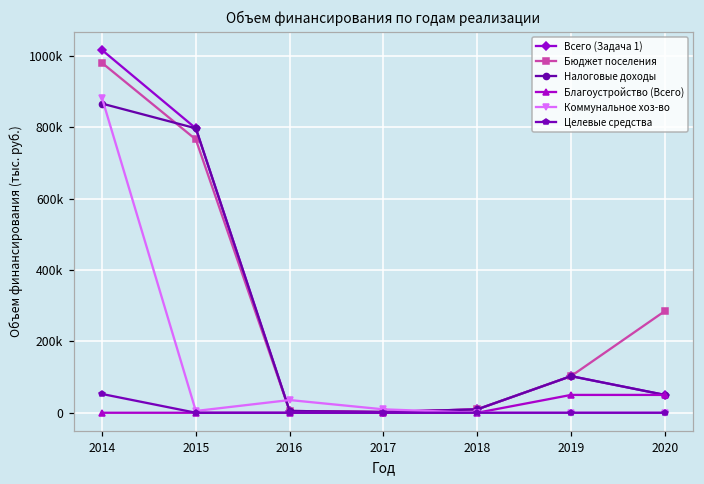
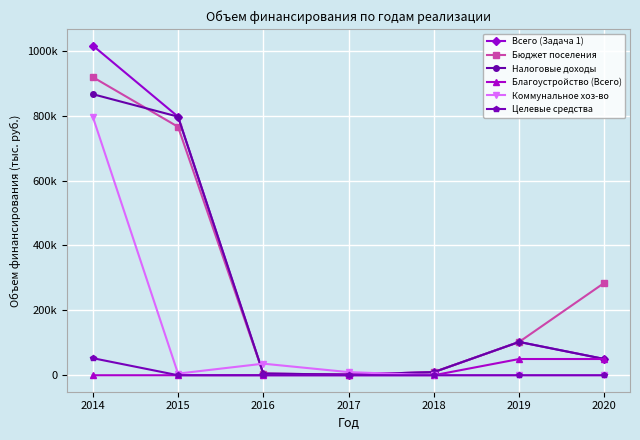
Бюджет поселения, 2014: 980000 -> 920000
Коммунальное хоз-во, 2014: 880000 -> 800000
